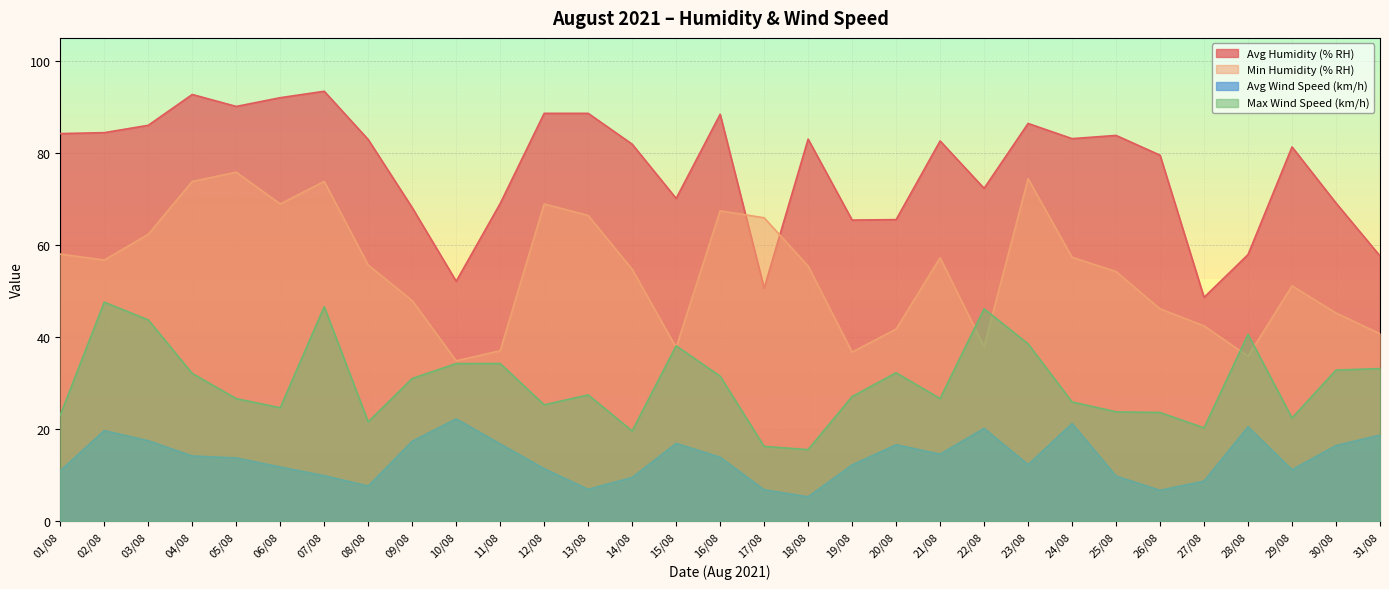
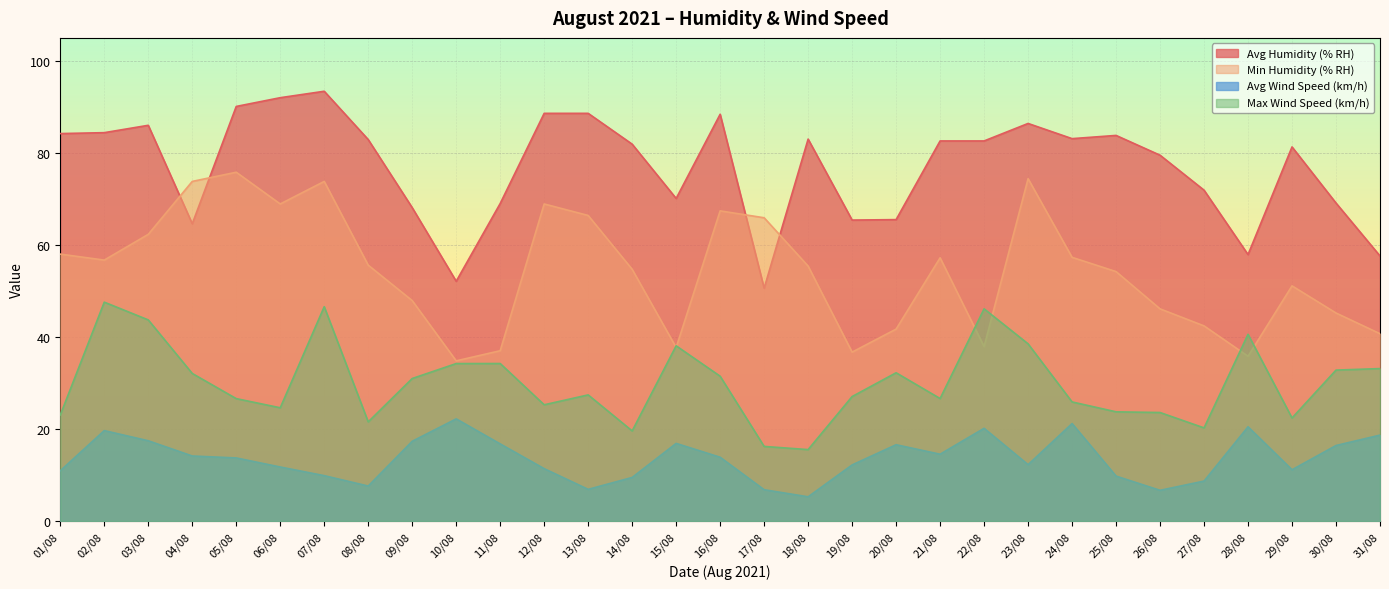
Avg Humidity (% RH), 04/08: 93 -> 65
Avg Humidity (% RH), 22/08: 72 -> 83
Avg Humidity (% RH), 27/08: 49 -> 72
